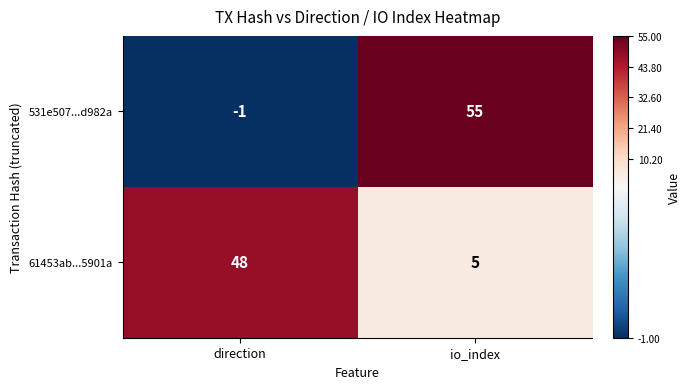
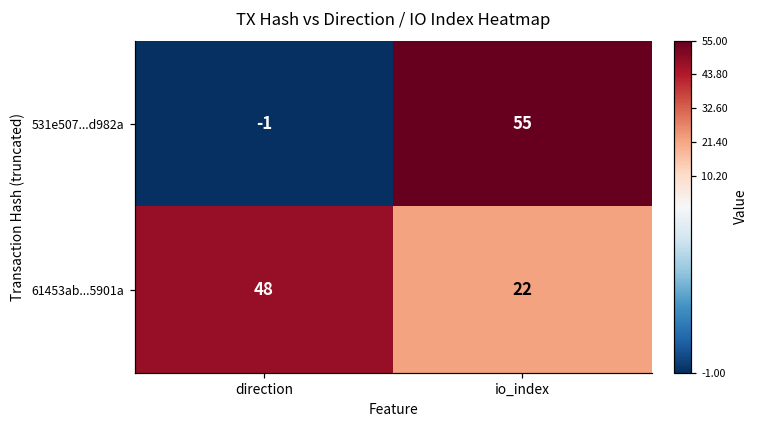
61453ab...5901a, io_index: 5 -> 22
